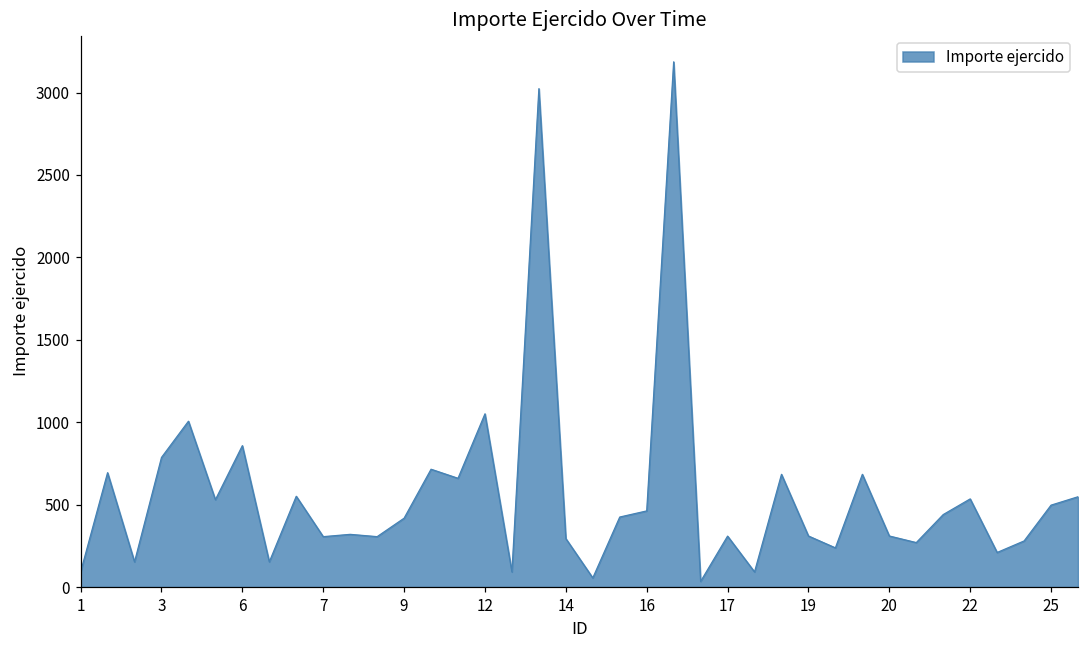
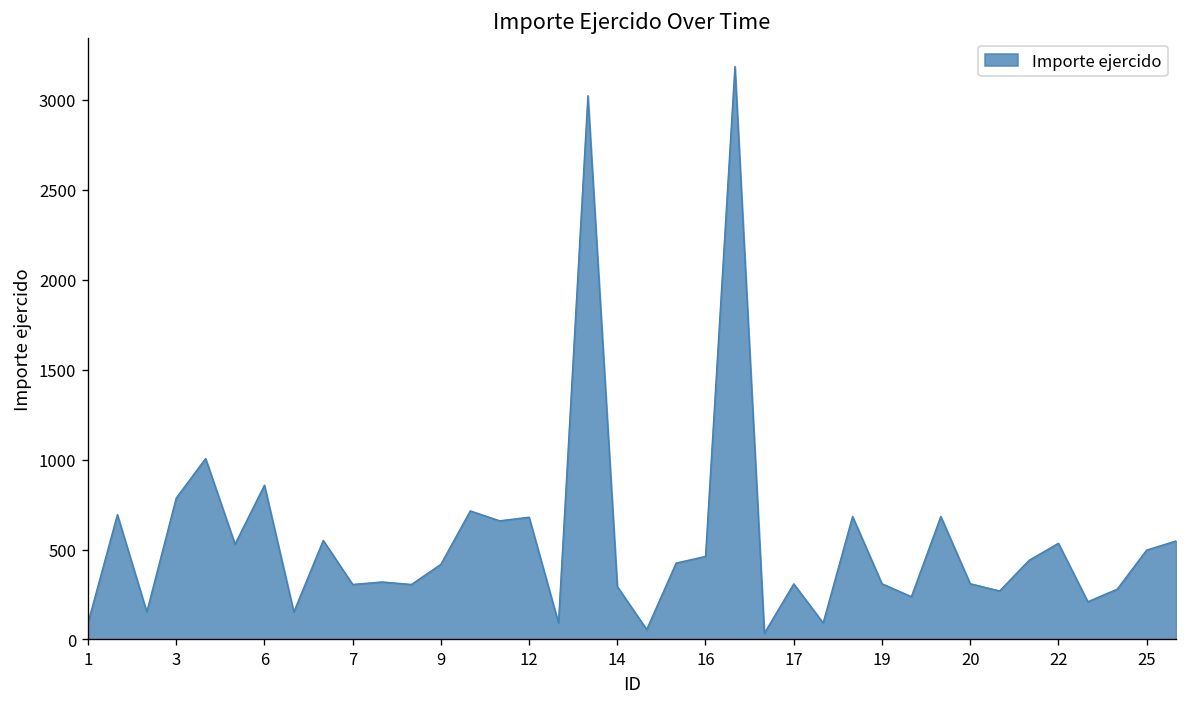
12: 1050 -> 680
